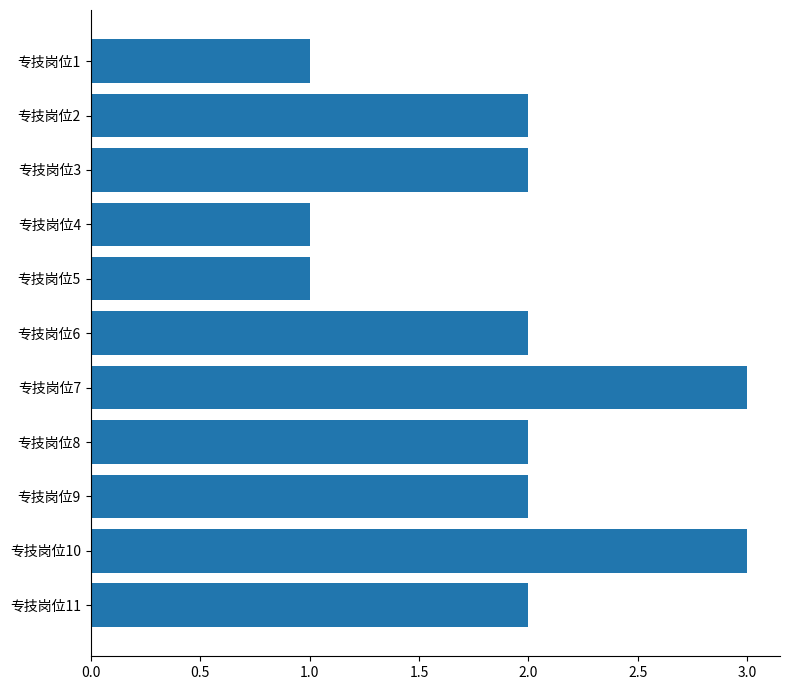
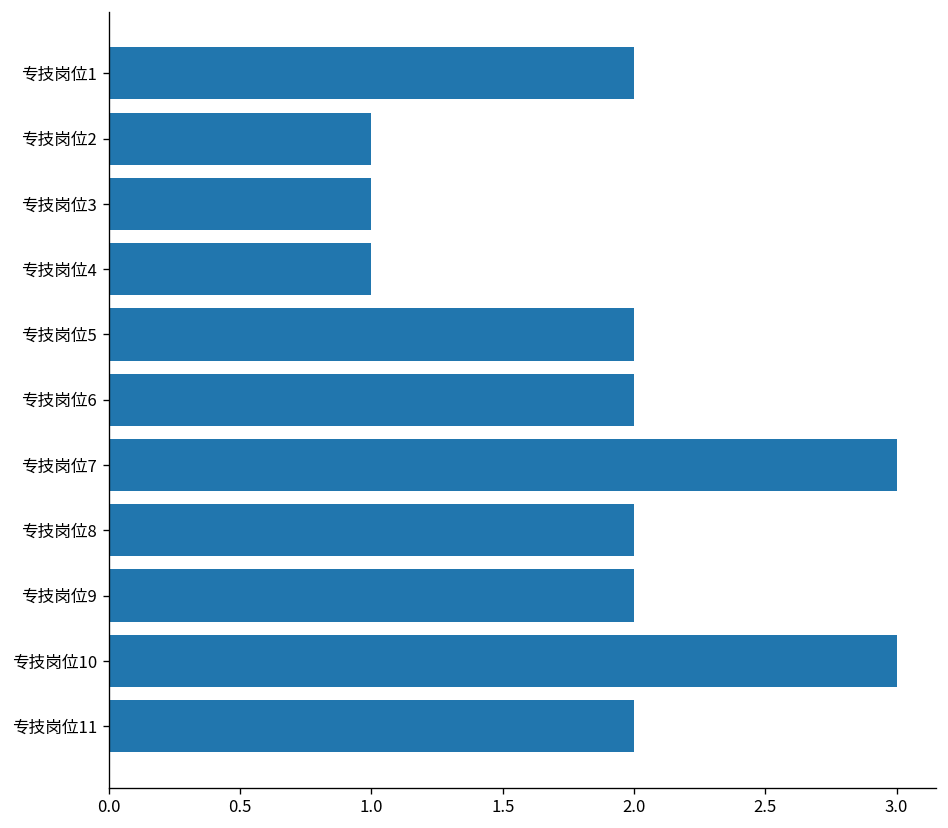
专技岗位1: 1 -> 2
专技岗位2: 2 -> 1
专技岗位3: 2 -> 1
专技岗位5: 1 -> 2
